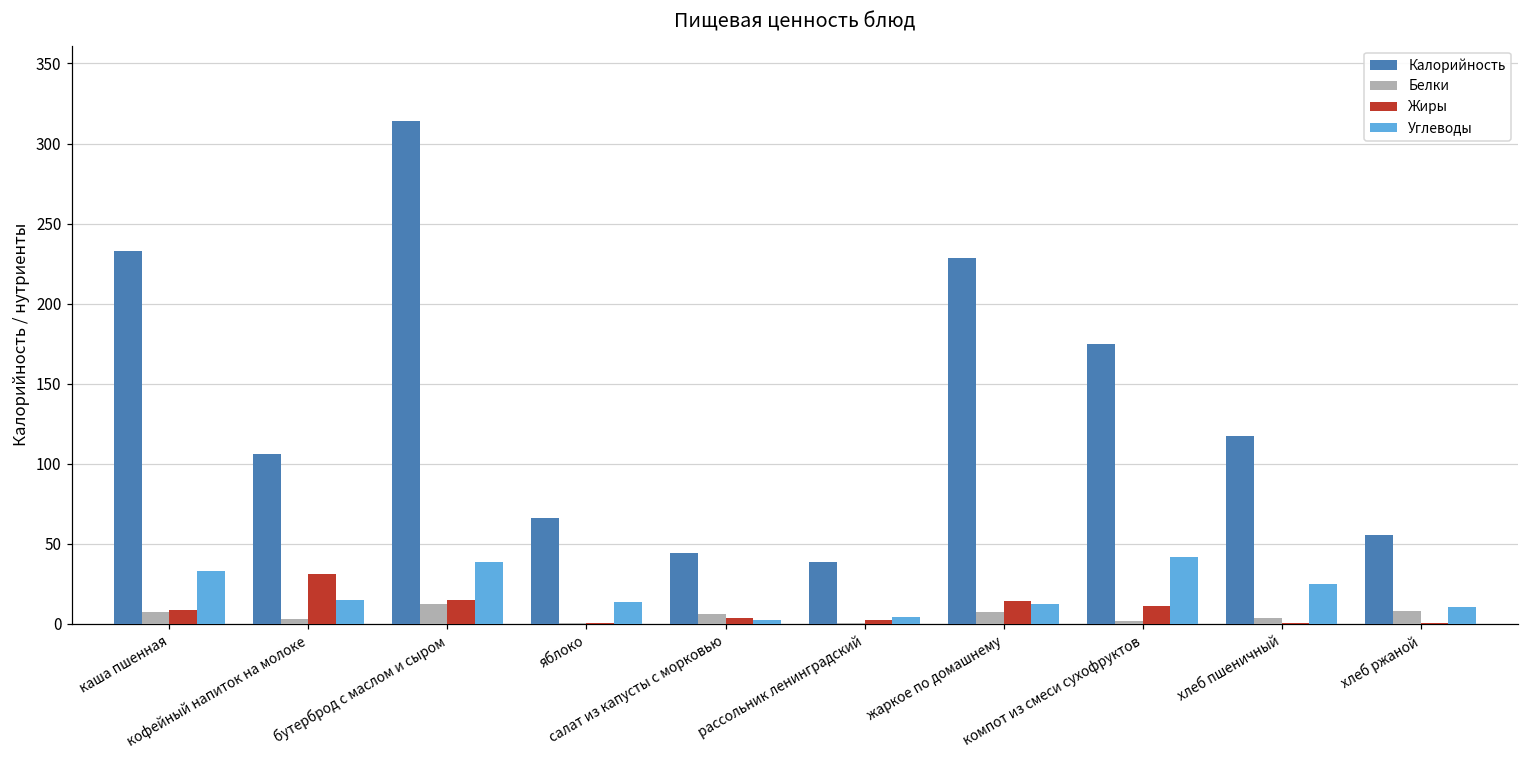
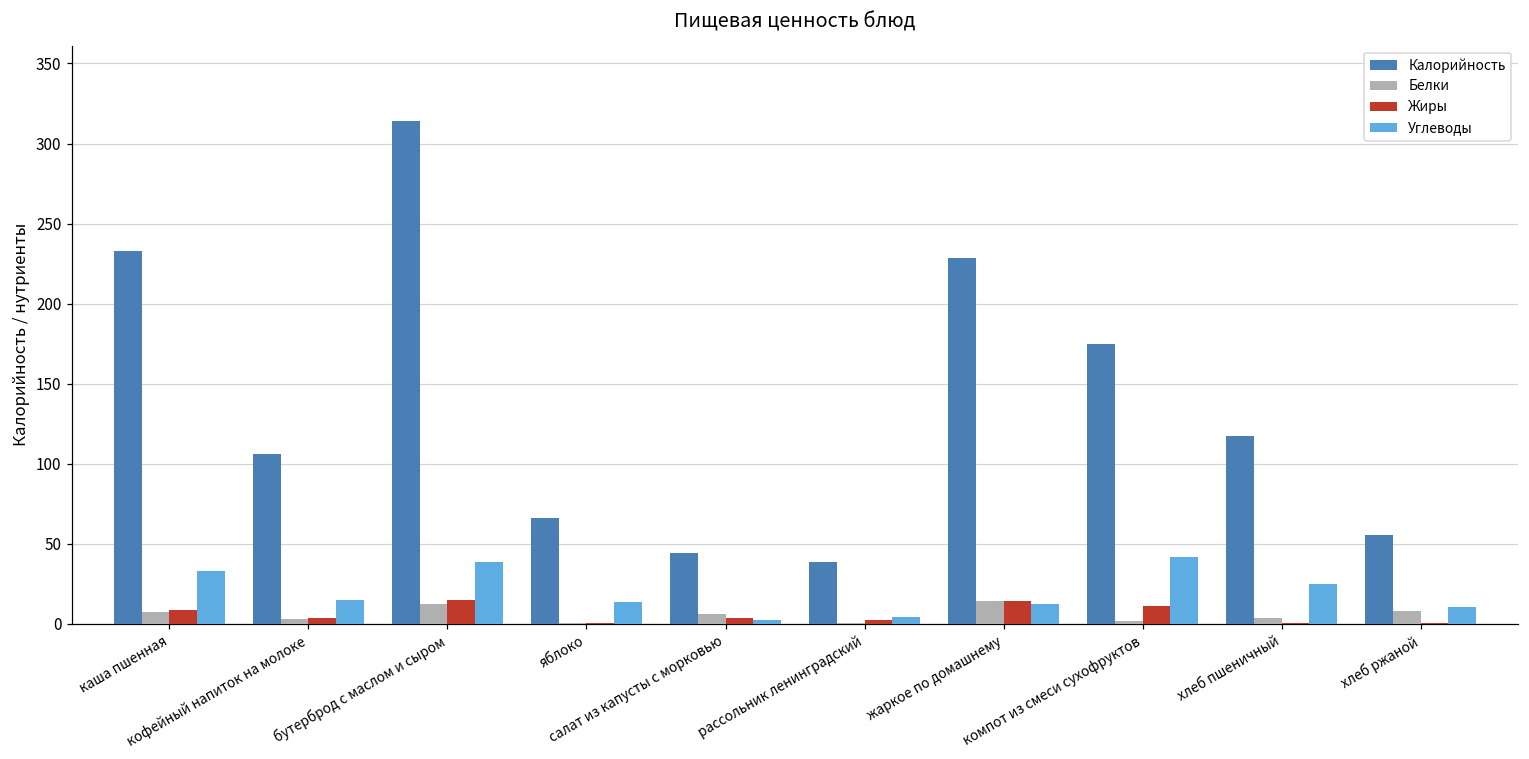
Жиры, кофейный напиток на молоке: 31 -> 4
Белки, жаркое по домашнему: 7 -> 14
